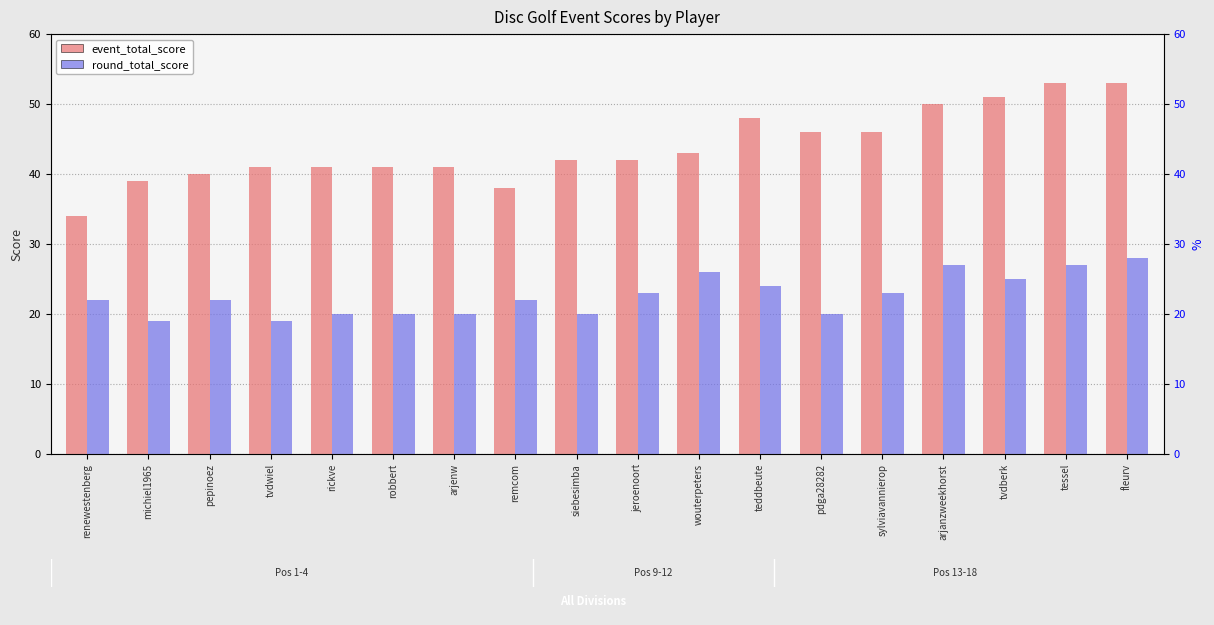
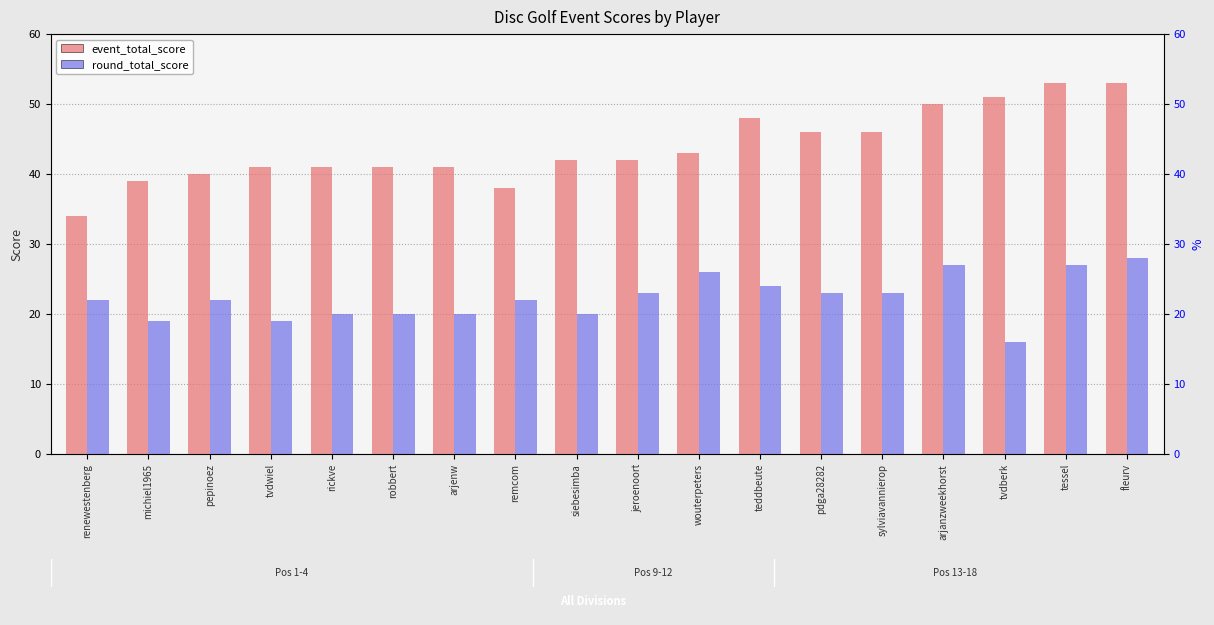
round_total_score, pdga28282: 20 -> 23
round_total_score, tvdberk: 25 -> 16
